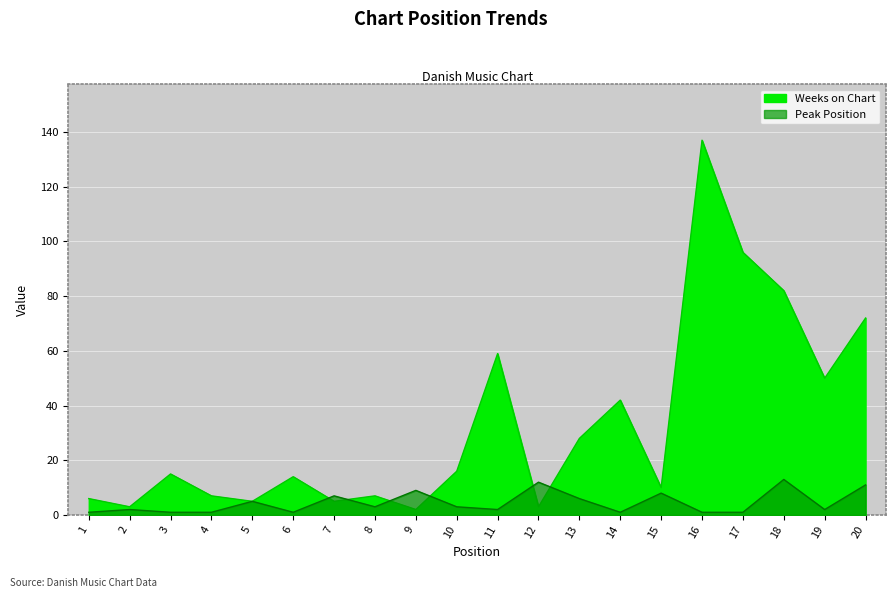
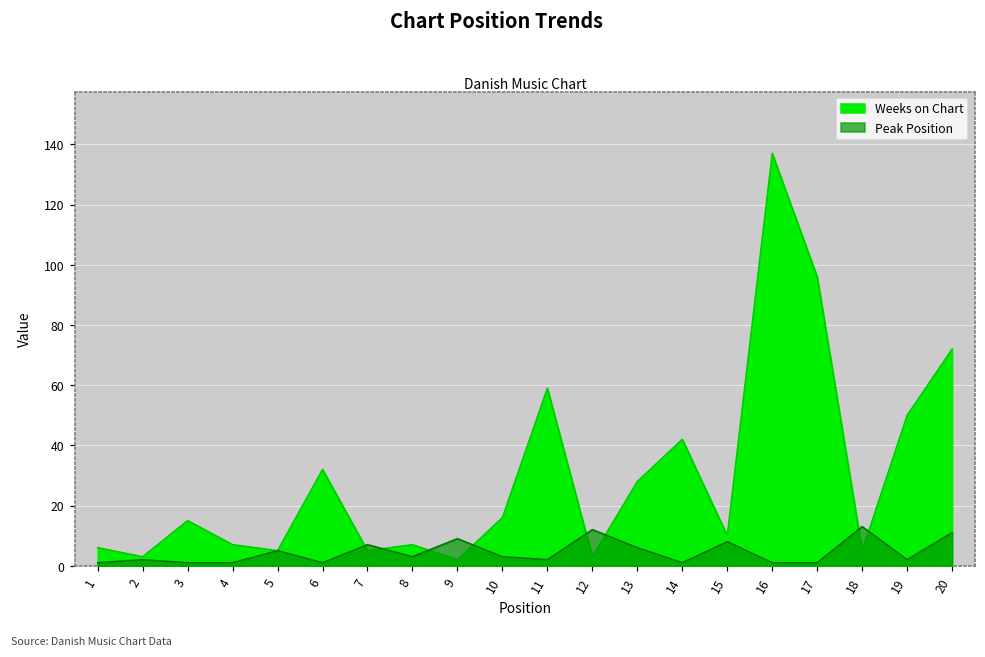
Weeks on Chart, 6: 14 -> 32
Weeks on Chart, 18: 82 -> 5
